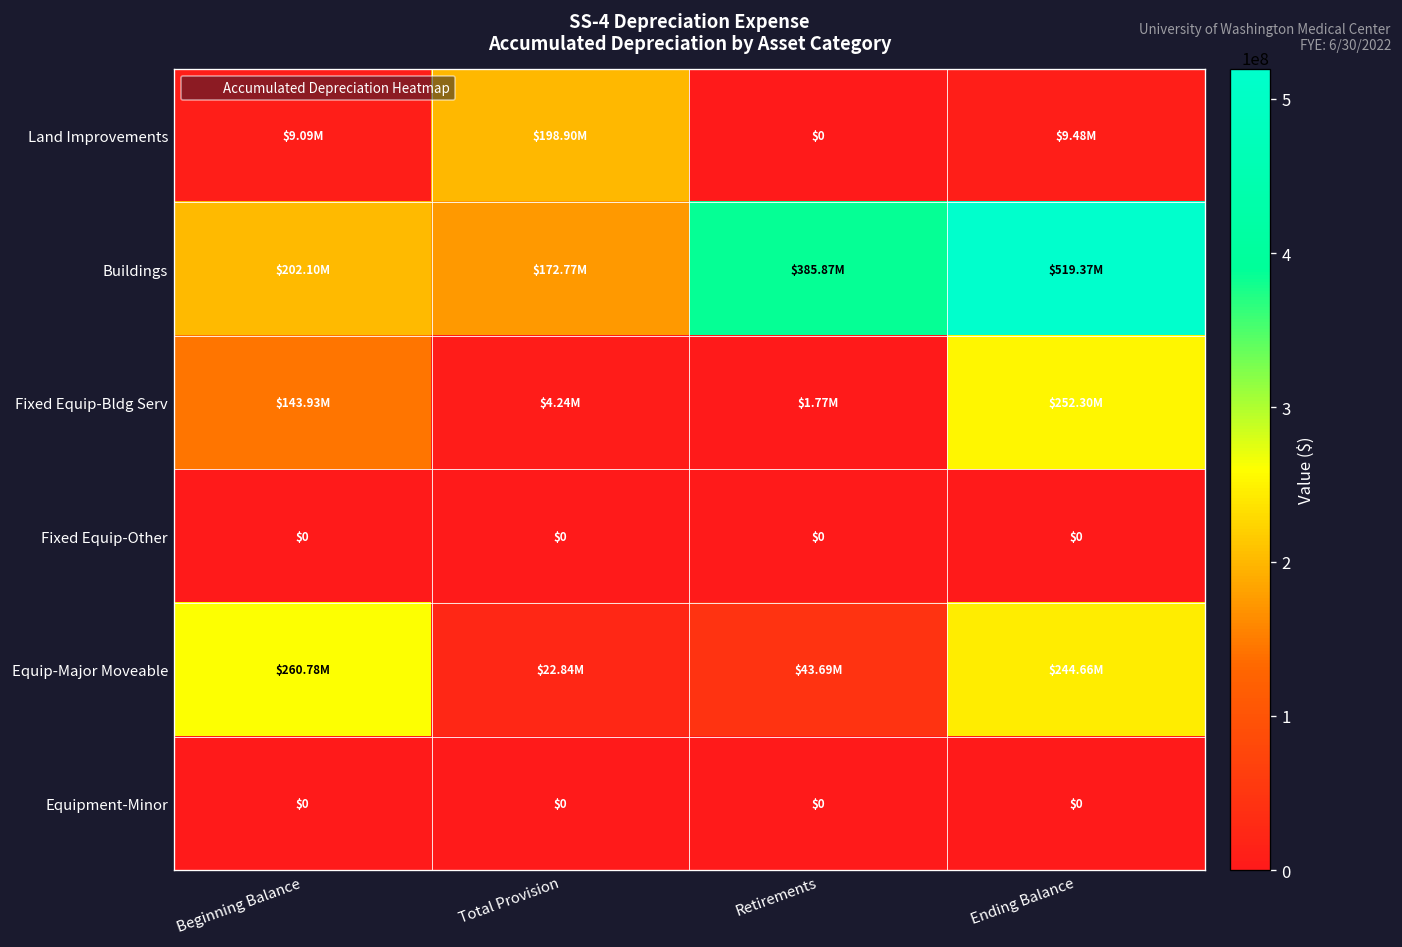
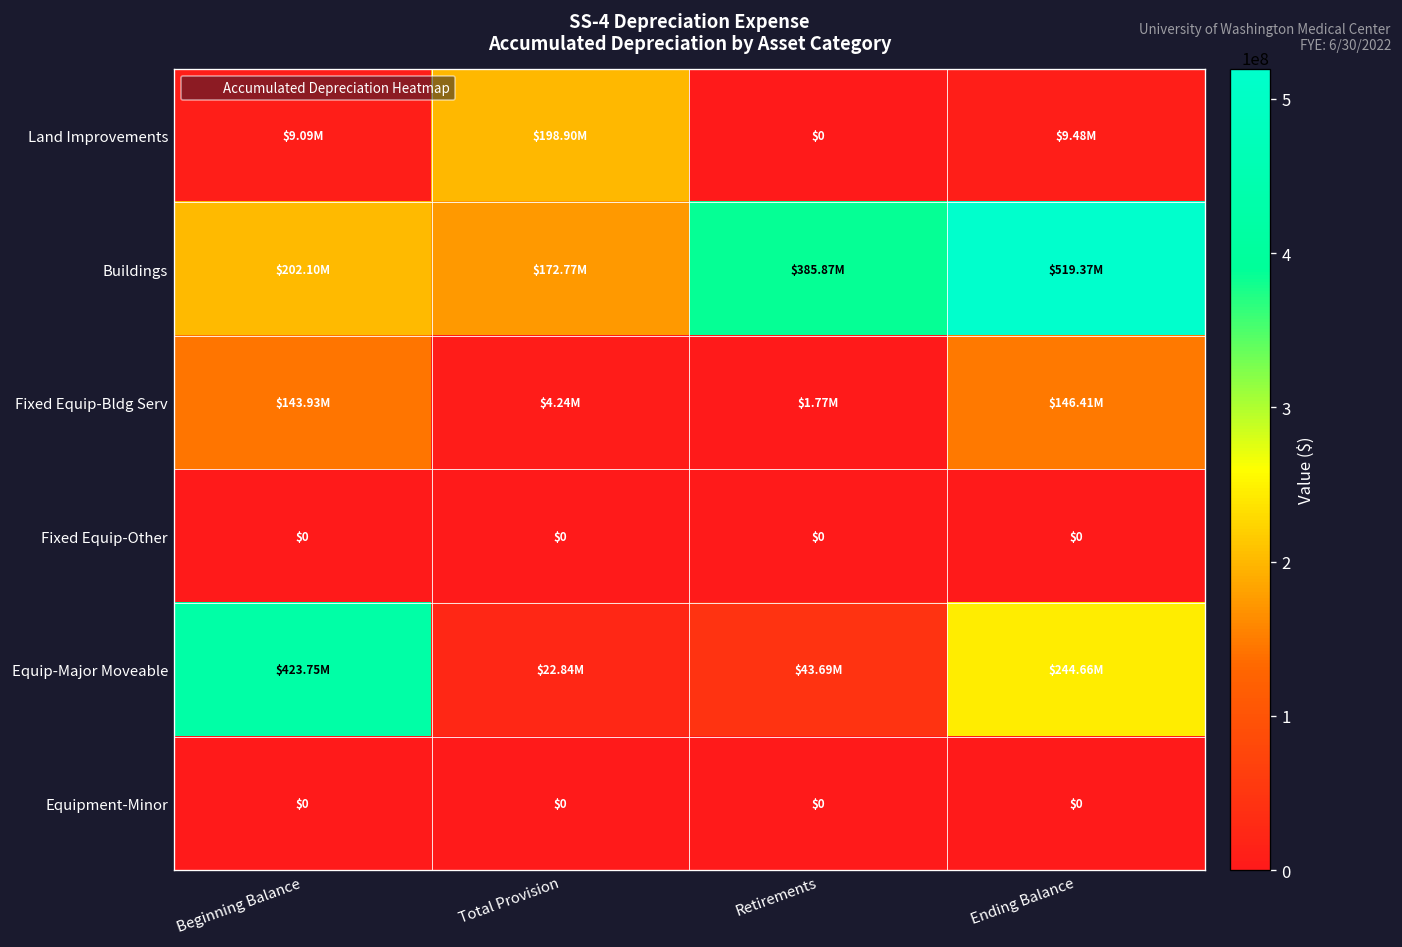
Fixed Equip-Bldg Serv, Ending Balance: $252.30M -> $146.41M
Equip-Major Moveable, Beginning Balance: $260.78M -> $423.75M
